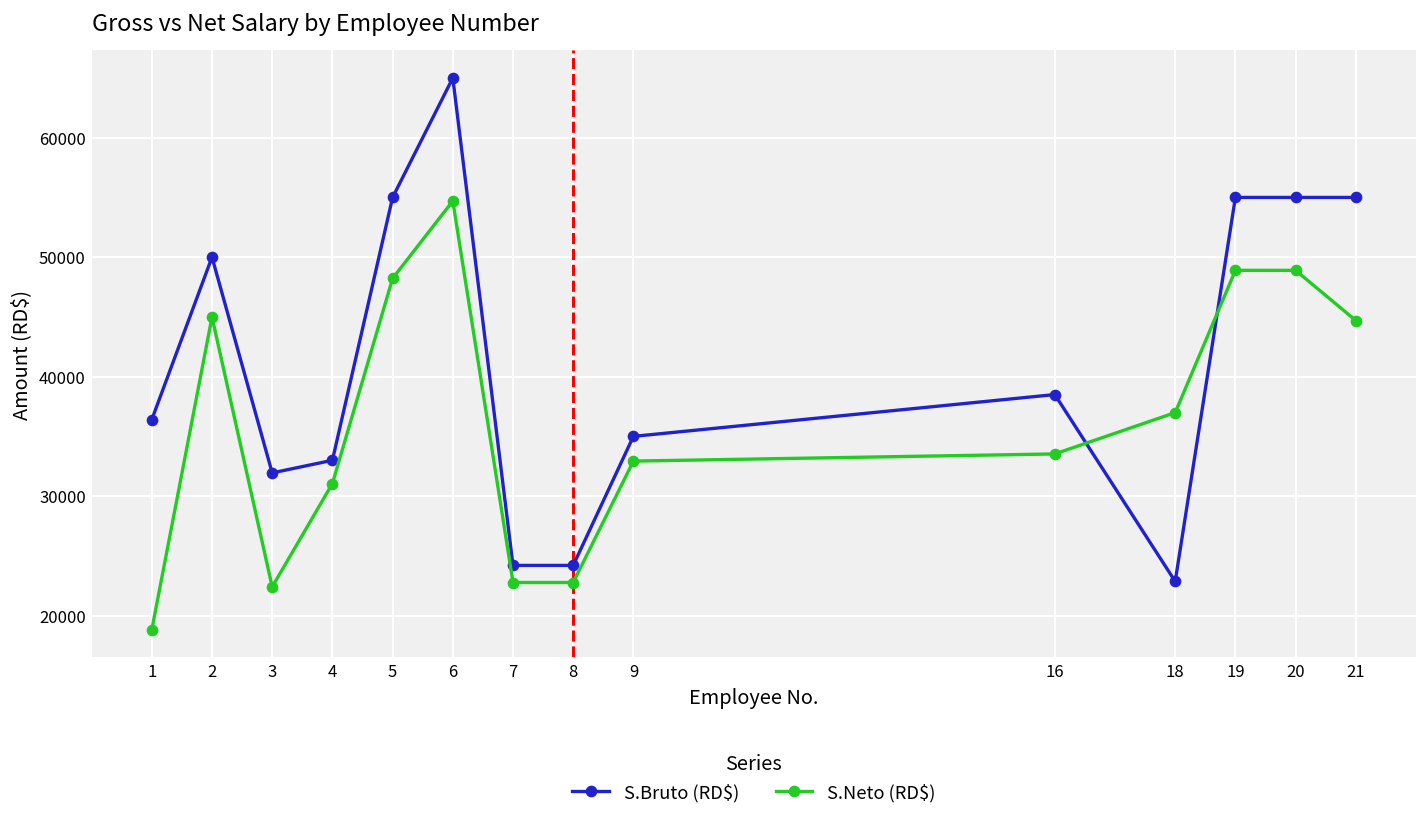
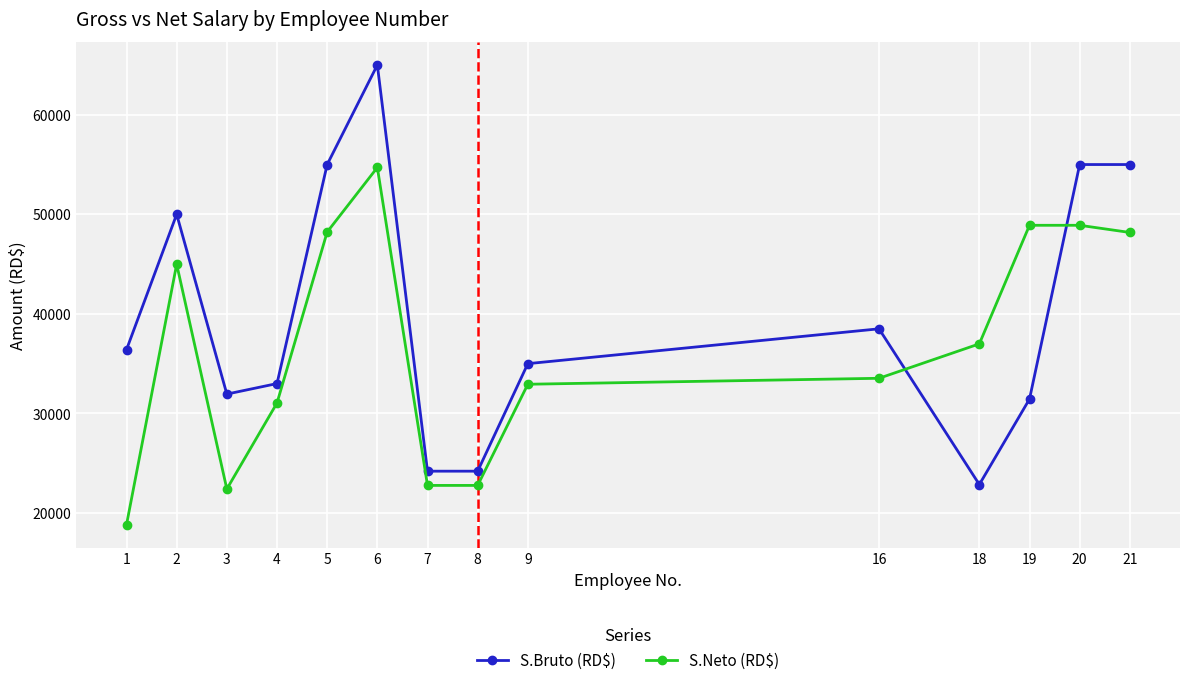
S.Bruto (RD$), 19: 55000 -> 31000
S.Neto (RD$), 21: 45000 -> 48000
